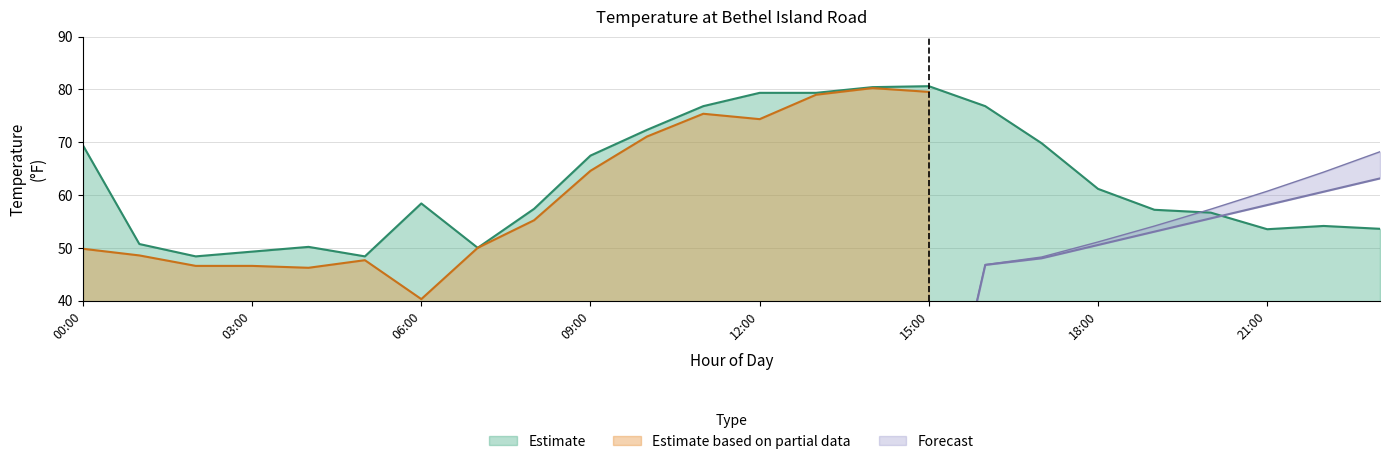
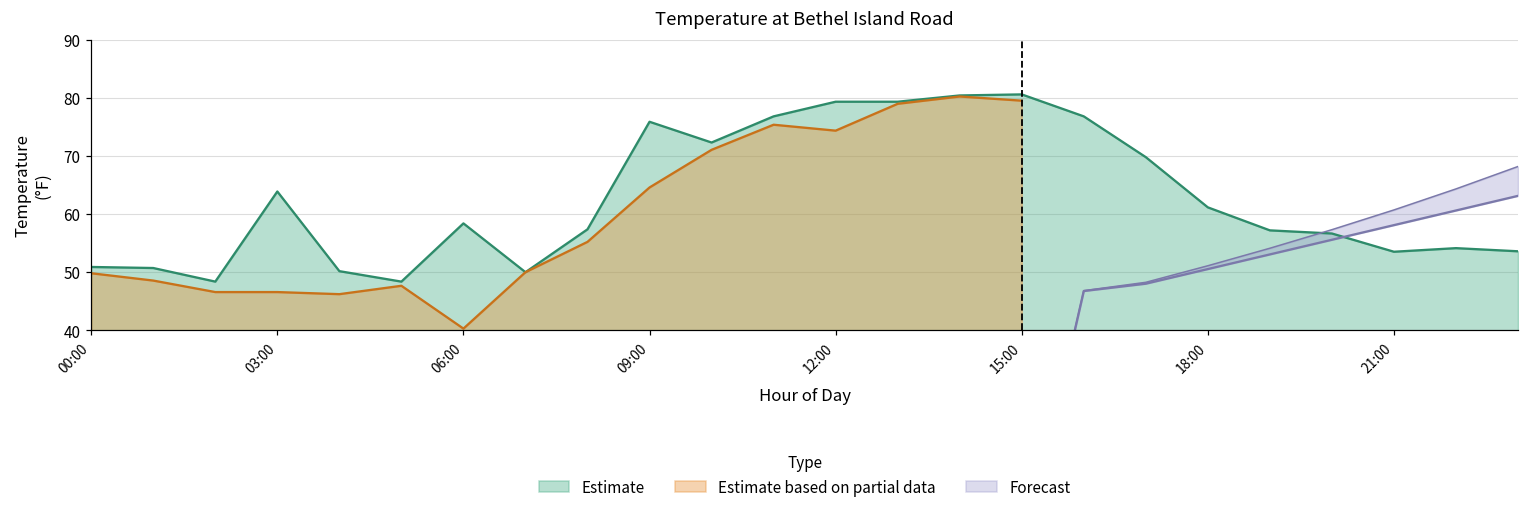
Estimate, 00:00: 69 -> 51
Estimate, 03:00: 49 -> 64
Estimate, 09:00: 67 -> 76
